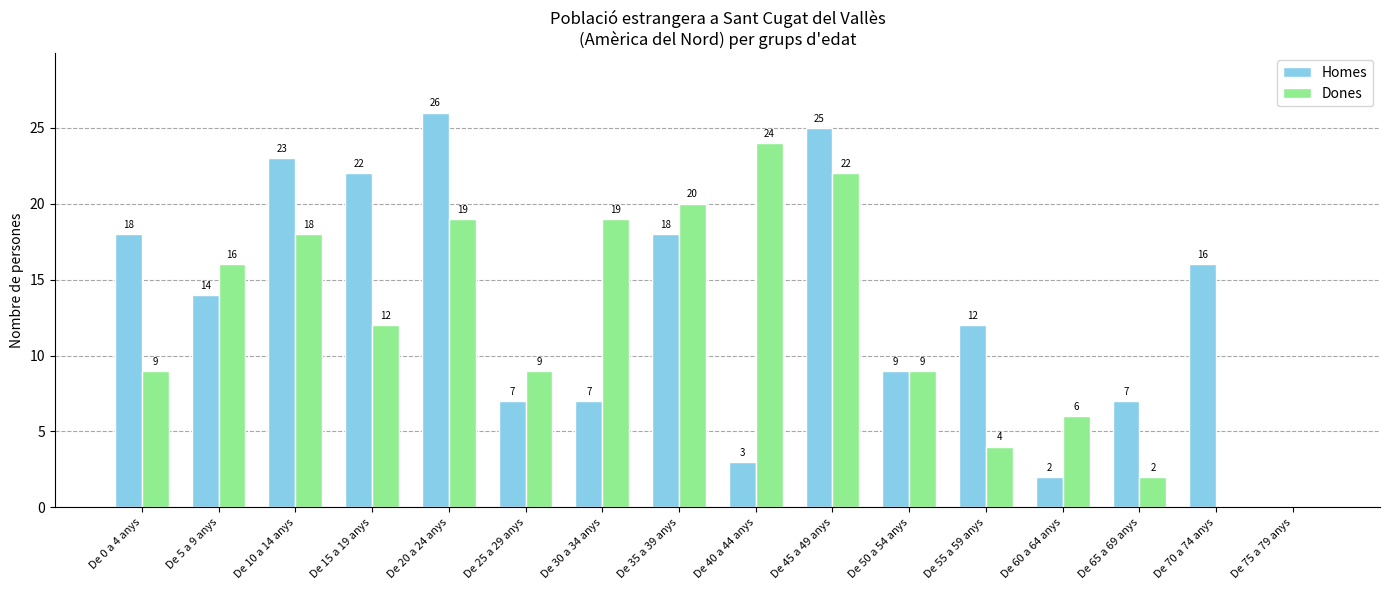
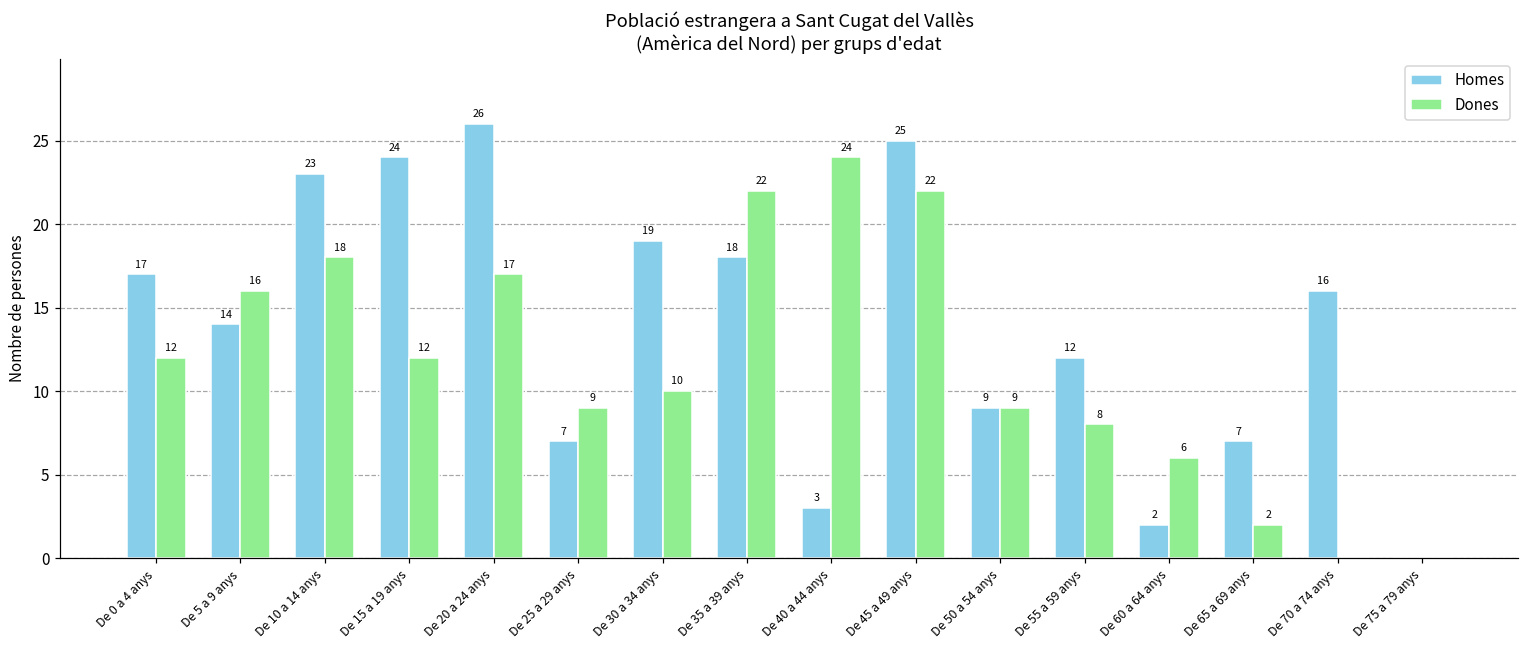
Homes, De 0 a 4 anys: 18 -> 17
Dones, De 0 a 4 anys: 9 -> 12
Homes, De 15 a 19 anys: 22 -> 24
Dones, De 20 a 24 anys: 19 -> 17
Homes, De 30 a 34 anys: 7 -> 19
Dones, De 30 a 34 anys: 19 -> 10
Dones, De 35 a 39 anys: 20 -> 22
Dones, De 55 a 59 anys: 4 -> 8
